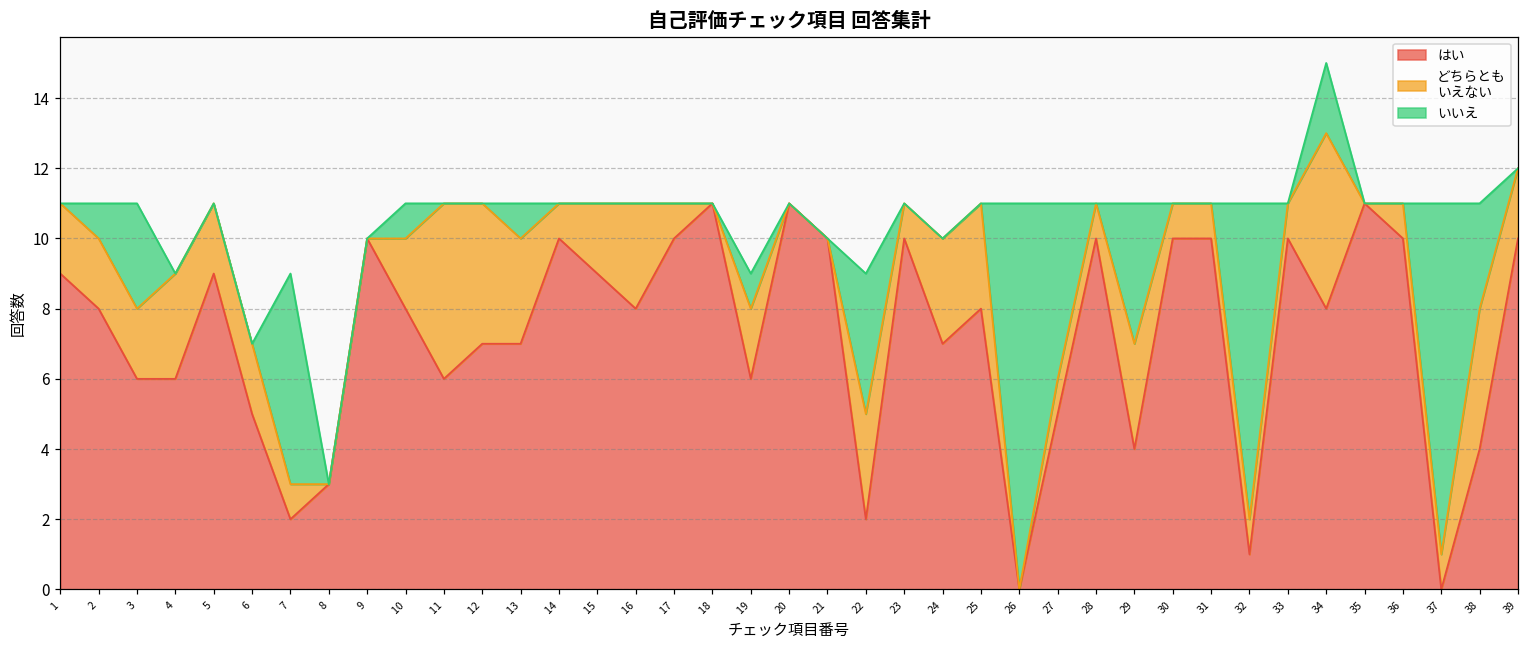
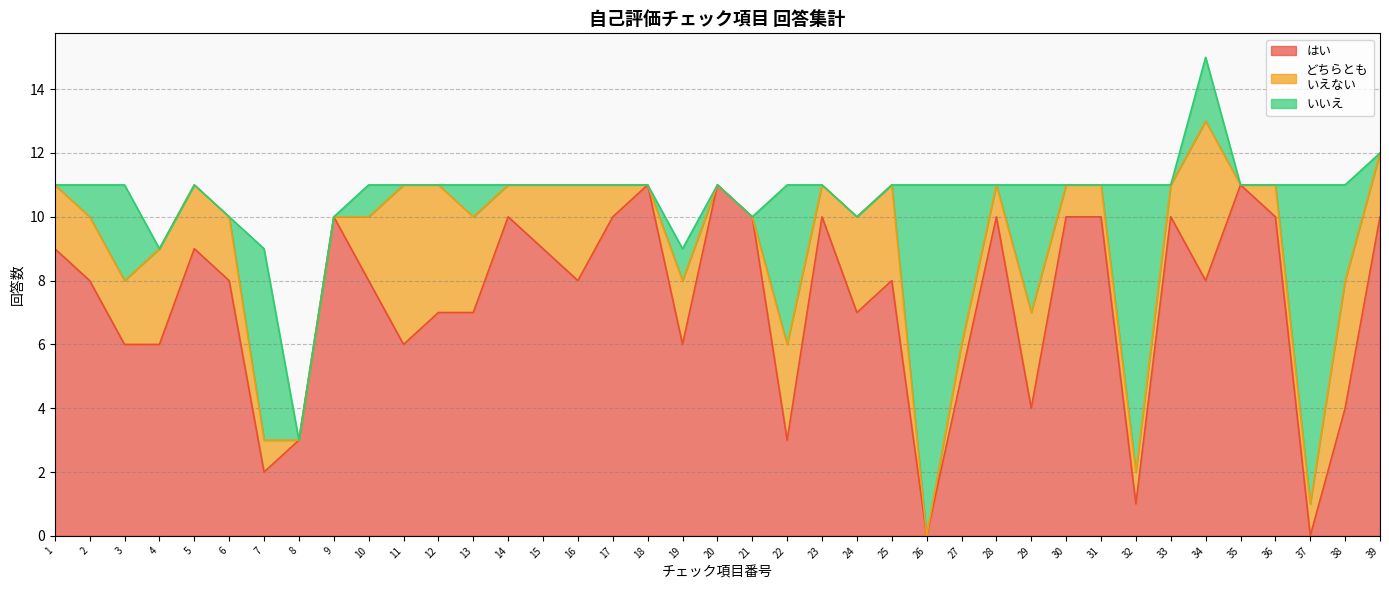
はい, 6: 5 -> 8
はい, 22: 2 -> 3
いいえ, 22: 4 -> 5
